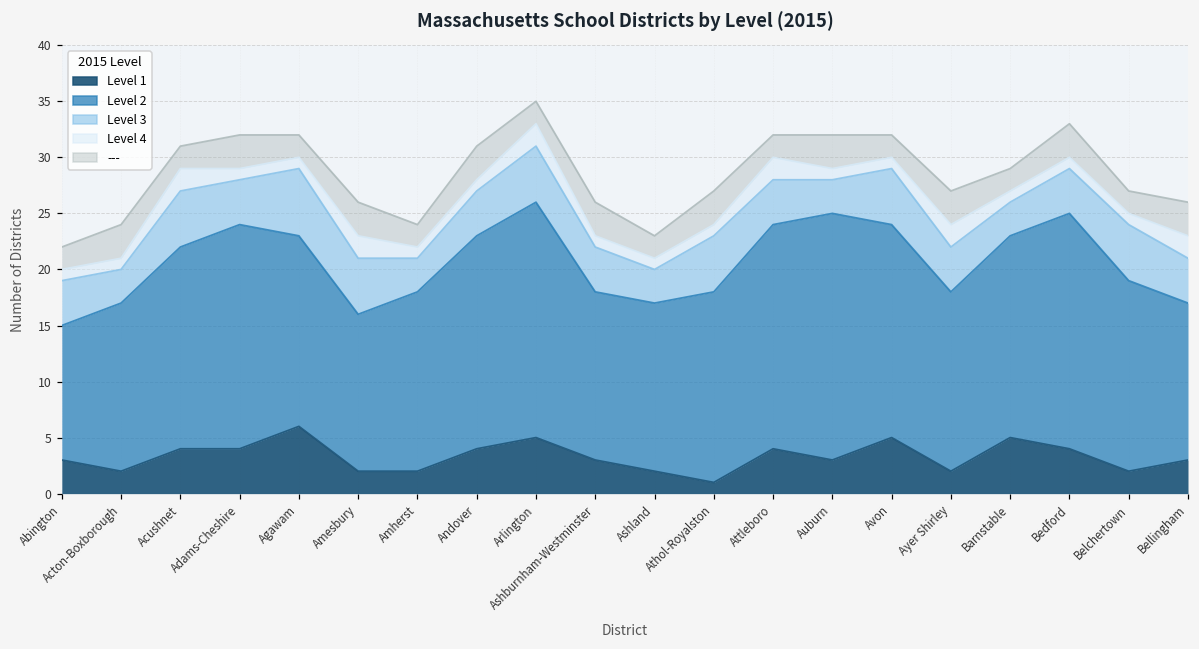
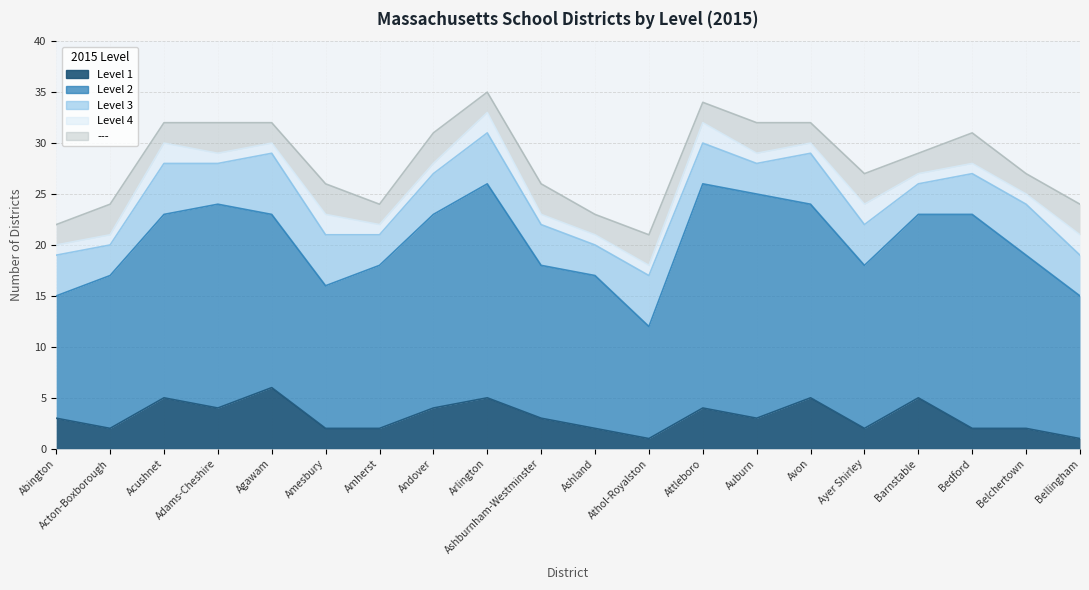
Level 1, Acushnet: 4 -> 5
Level 2, Athol-Royalston: 17 -> 11
Level 2, Attleboro: 20 -> 22
Level 1, Bedford: 4 -> 2
Level 1, Bellingham: 3 -> 1
